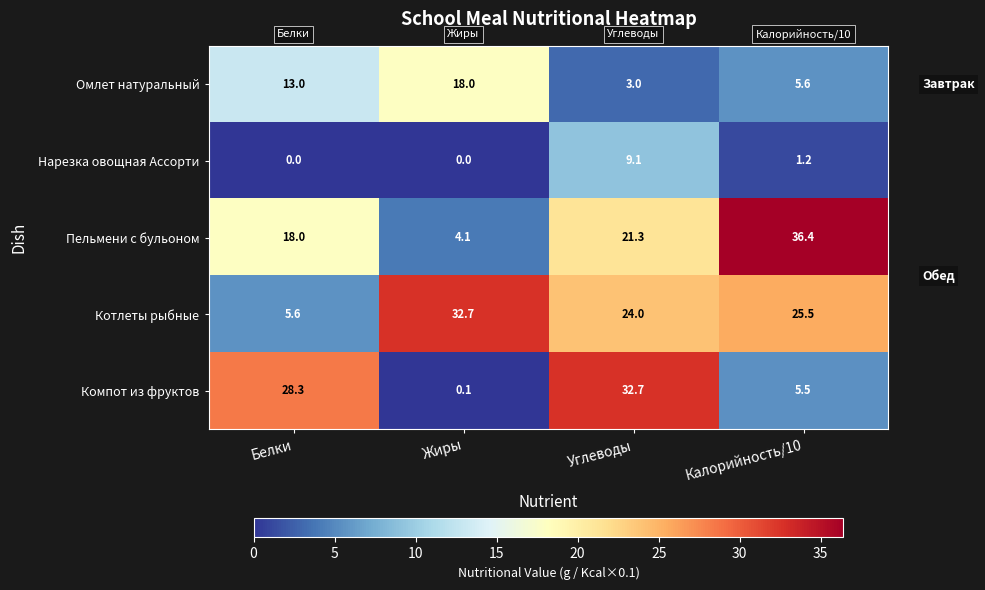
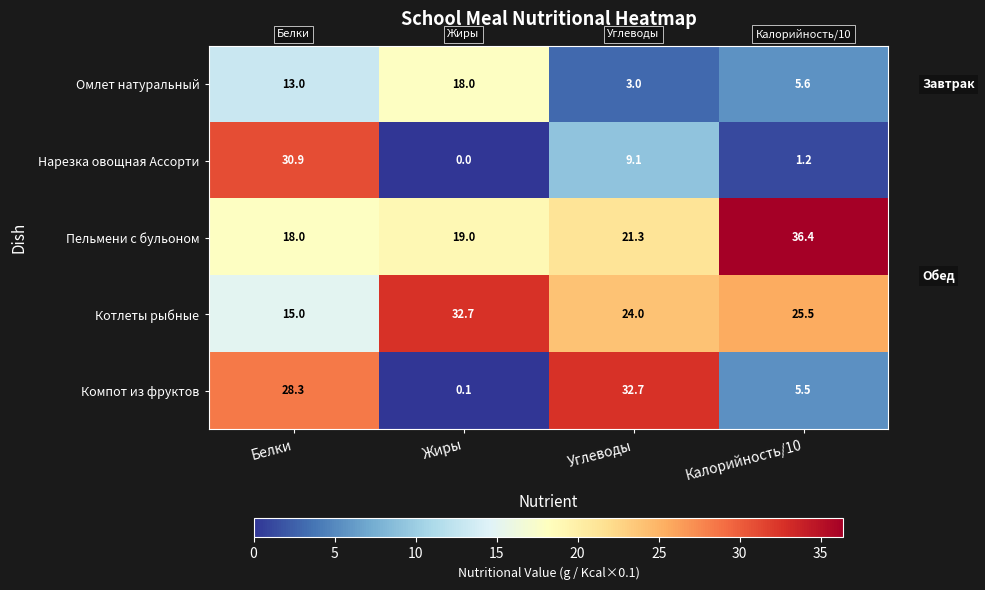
Нарезка овощная Ассорти, Белки: 0.0 -> 30.9
Пельмени с бульоном, Жиры: 4.1 -> 19.0
Котлеты рыбные, Белки: 5.6 -> 15.0
